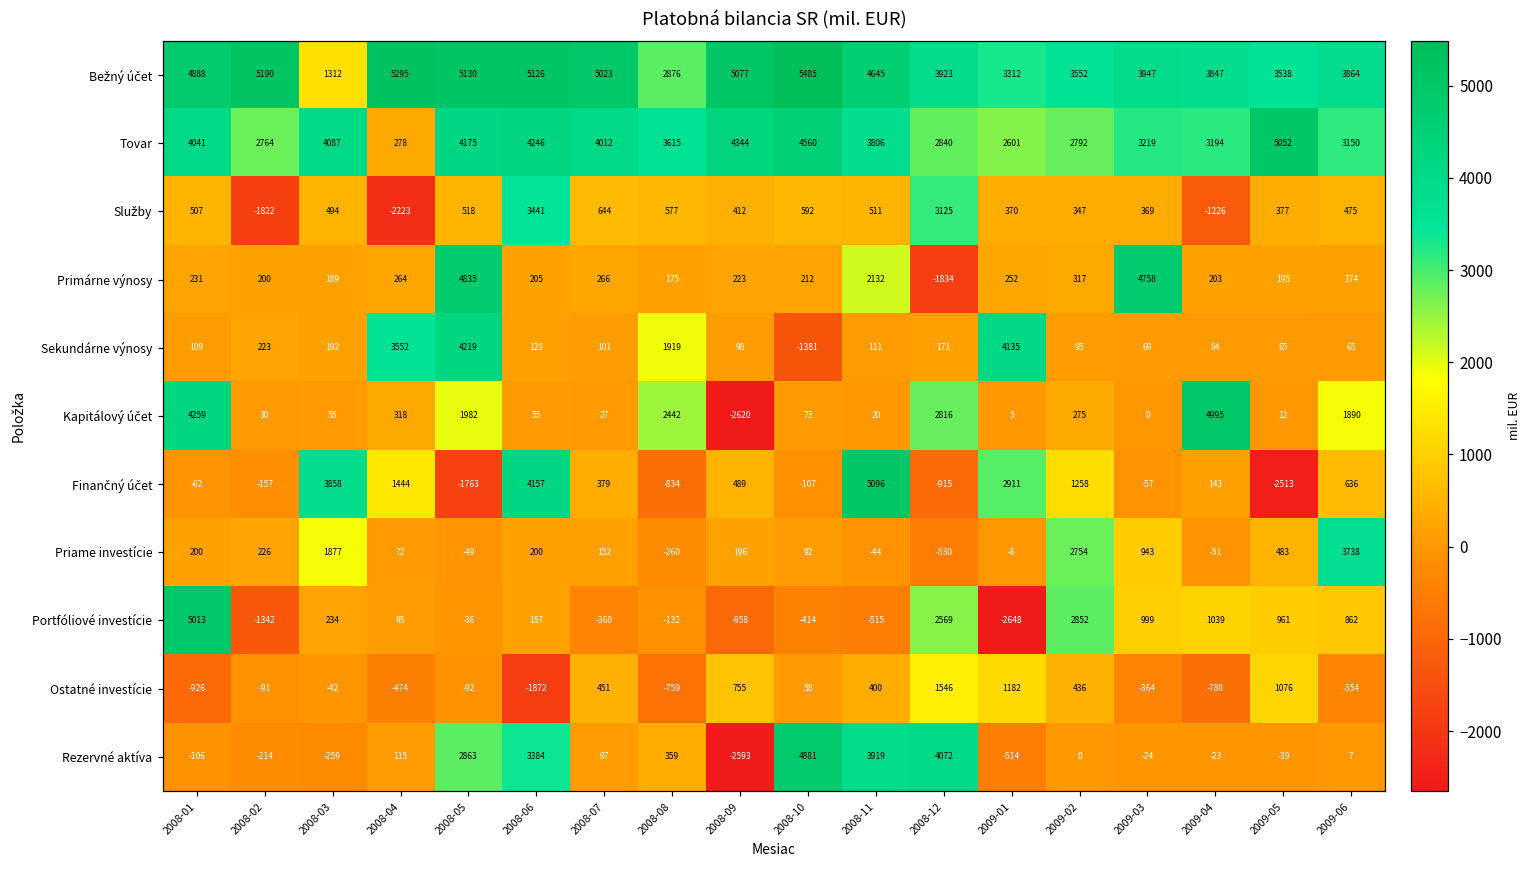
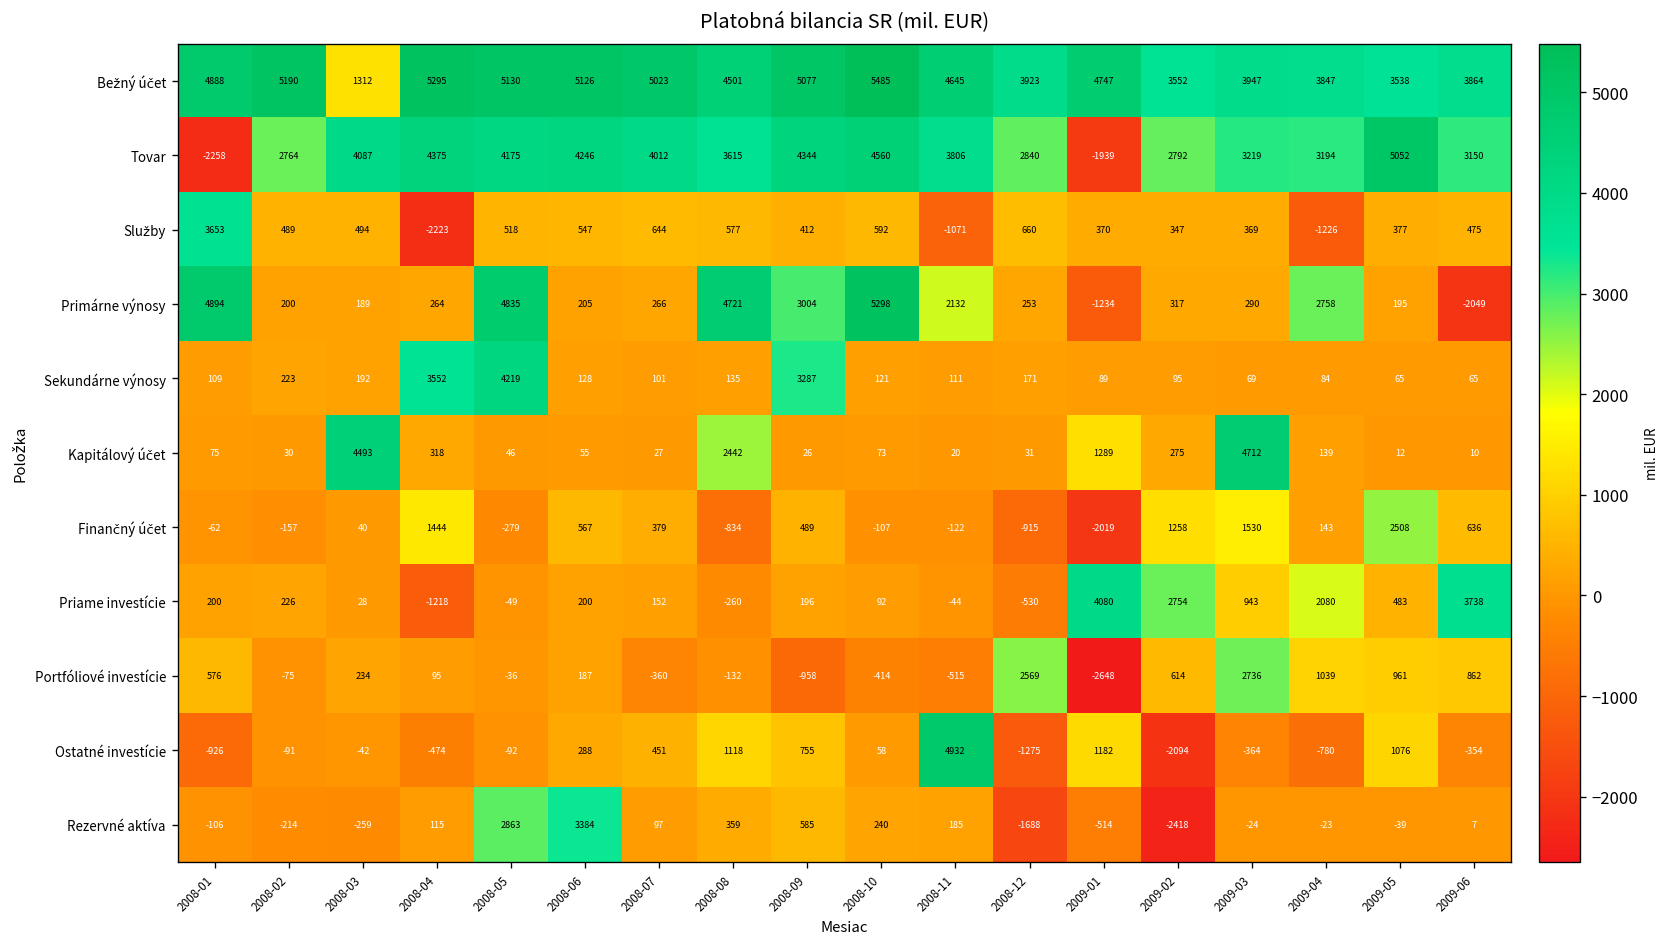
Bežný účet, 2008-08: 2876 -> 4501
Bežný účet, 2009-01: 3312 -> 4747
Tovar, 2008-01: 4041 -> -2258
Tovar, 2008-04: 278 -> 4375
Tovar, 2009-01: 2601 -> -1939
Služby, 2008-01: 507 -> 3653
Služby, 2008-02: -1822 -> 489
Služby, 2008-06: 3441 -> 547
Služby, 2008-11: 511 -> -1071
Služby, 2008-12: 3125 -> 660
Primárne výnosy, 2008-01: 231 -> 4894
Primárne výnosy, 2008-08: 175 -> 4721
Primárne výnosy, 2008-09: 223 -> 3004
Primárne výnosy, 2008-10: 212 -> 5298
Primárne výnosy, 2008-12: -1834 -> 253
Primárne výnosy, 2009-01: 252 -> -1234
Primárne výnosy, 2009-03: 4758 -> 290
Primárne výnosy, 2009-04: 203 -> 2758
Primárne výnosy, 2009-06: 174 -> -2049
Sekundárne výnosy, 2008-08: 1919 -> 135
Sekundárne výnosy, 2008-09: 98 -> 3287
Sekundárne výnosy, 2008-10: -1381 -> 121
Sekundárne výnosy, 2009-01: 4135 -> 89
Kapitálový účet, 2008-01: 4259 -> 75
Kapitálový účet, 2008-03: 55 -> 4493
Kapitálový účet, 2008-05: 1982 -> 46
Kapitálový účet, 2008-09: -2620 -> 26
Kapitálový účet, 2008-12: 2816 -> 31
Kapitálový účet, 2009-01: 5 -> 1289
Kapitálový účet, 2009-03: 0 -> 4712
Kapitálový účet, 2009-04: 4995 -> 139
Kapitálový účet, 2009-06: 1890 -> 10
Finančný účet, 2008-03: 3858 -> 40
Finančný účet, 2008-05: -1763 -> -279
Finančný účet, 2008-06: 4157 -> 567
Finančný účet, 2008-11: 5096 -> -122
Finančný účet, 2009-01: 2911 -> -2019
Finančný účet, 2009-03: -57 -> 1530
Finančný účet, 2009-05: -2513 -> 2508
Priame investície, 2008-03: 1877 -> 28
Priame investície, 2008-04: 72 -> -1218
Priame investície, 2009-01: -6 -> 4080
Priame investície, 2009-04: -51 -> 2080
Portfóliové investície, 2008-01: 5013 -> 576
Portfóliové investície, 2008-02: -1342 -> -75
Portfóliové investície, 2009-02: 2852 -> 614
Portfóliové investície, 2009-03: 999 -> 2736
Ostatné investície, 2008-06: -1872 -> 288
Ostatné investície, 2008-08: -759 -> 1118
Ostatné investície, 2008-11: 400 -> 4932
Ostatné investície, 2008-12: 1546 -> -1275
Ostatné investície, 2009-02: 436 -> -2094
Rezervné aktíva, 2008-09: -2593 -> 585
Rezervné aktíva, 2008-10: 4881 -> 240
Rezervné aktíva, 2008-11: 3919 -> 185
Rezervné aktíva, 2008-12: 4072 -> -1688
Rezervné aktíva, 2009-02: 0 -> -2418
